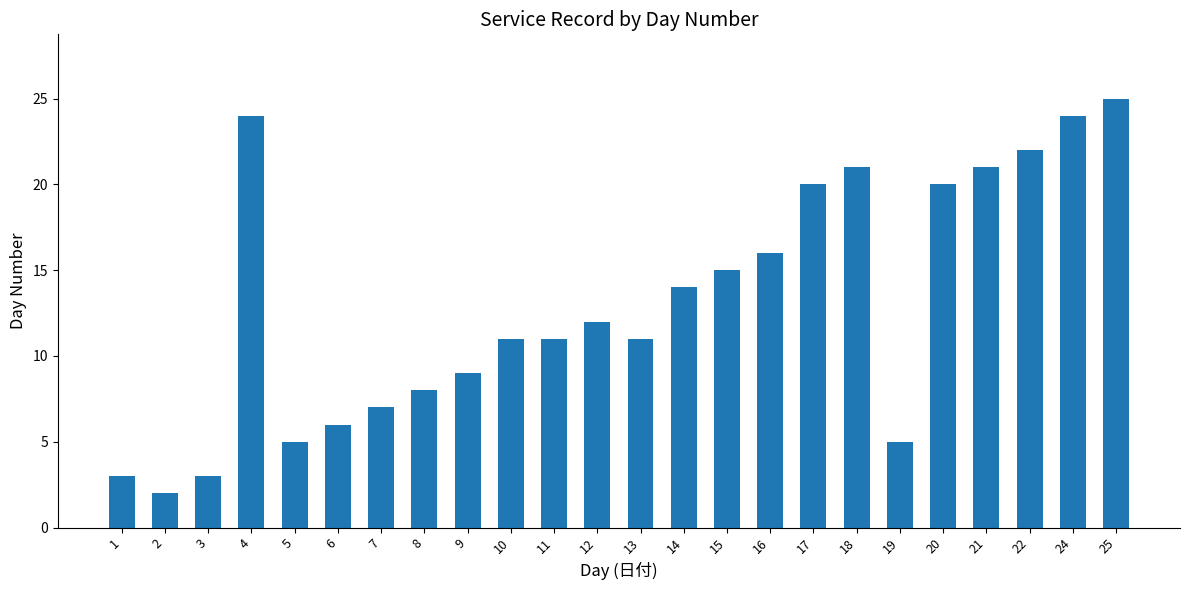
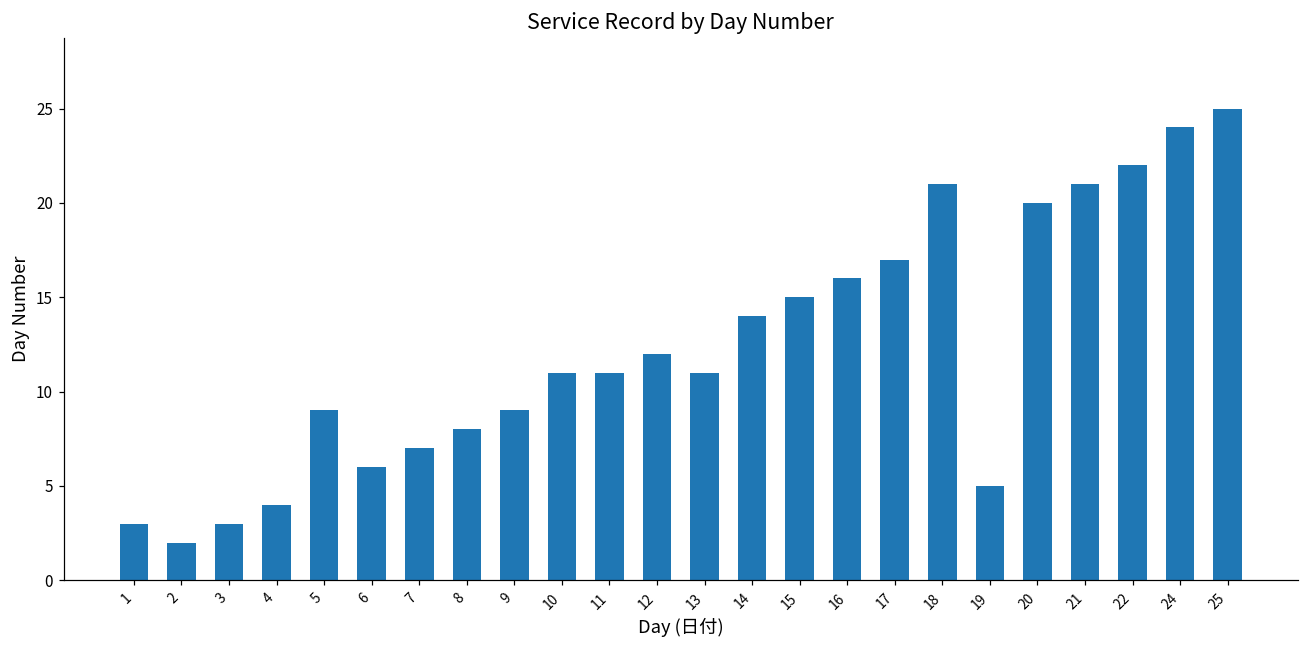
4: 24 -> 4
5: 5 -> 9
17: 20 -> 17
